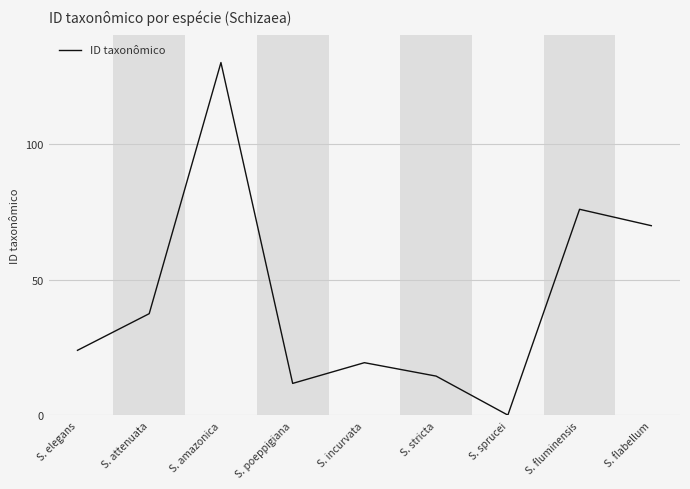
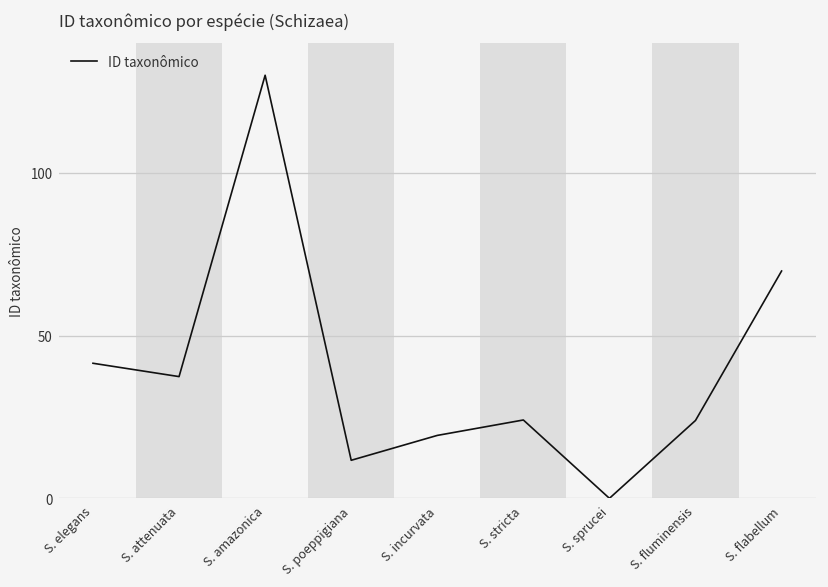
S. elegans: 24 -> 42
S. stricta: 14 -> 24
S. fluminensis: 76 -> 24
